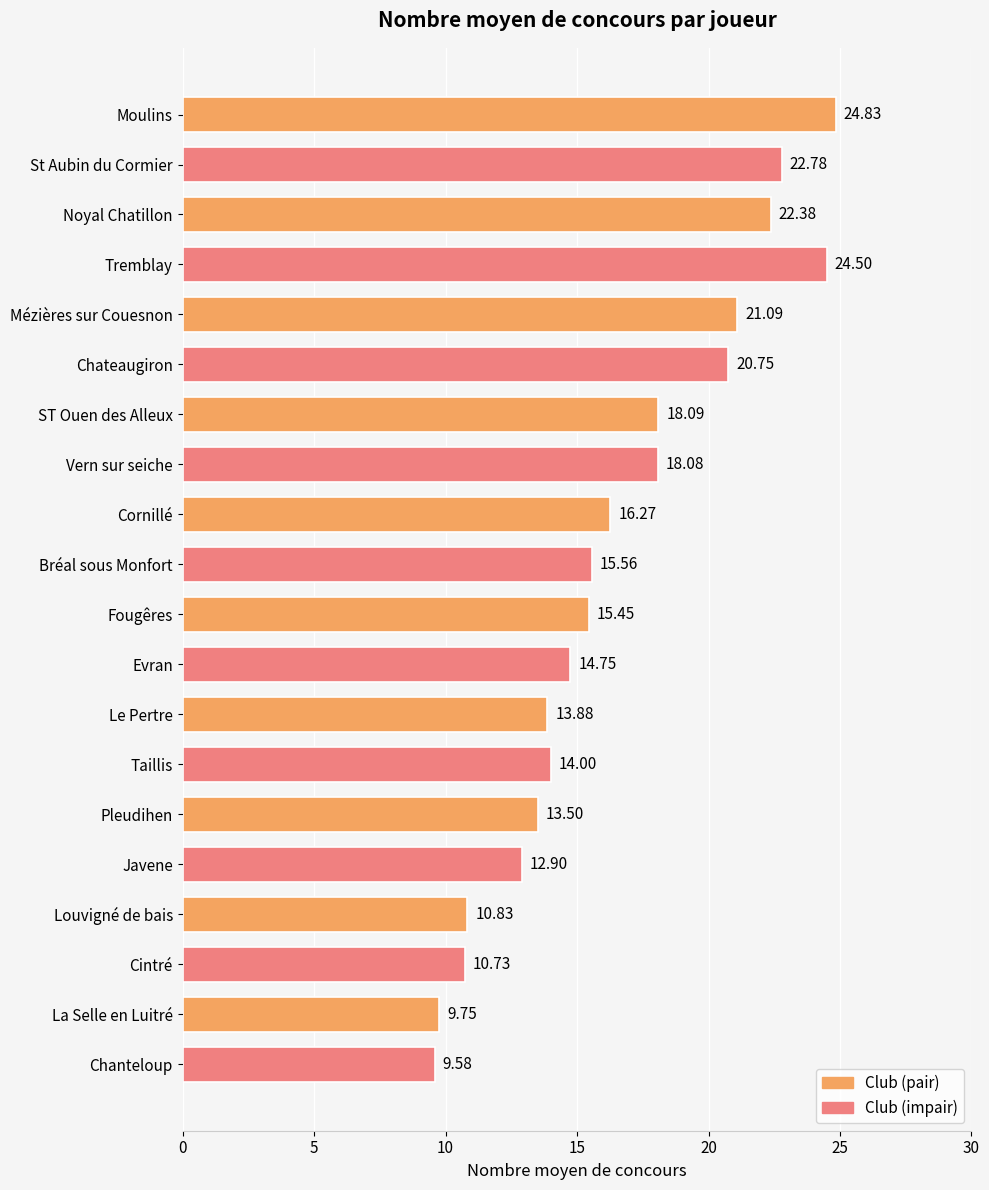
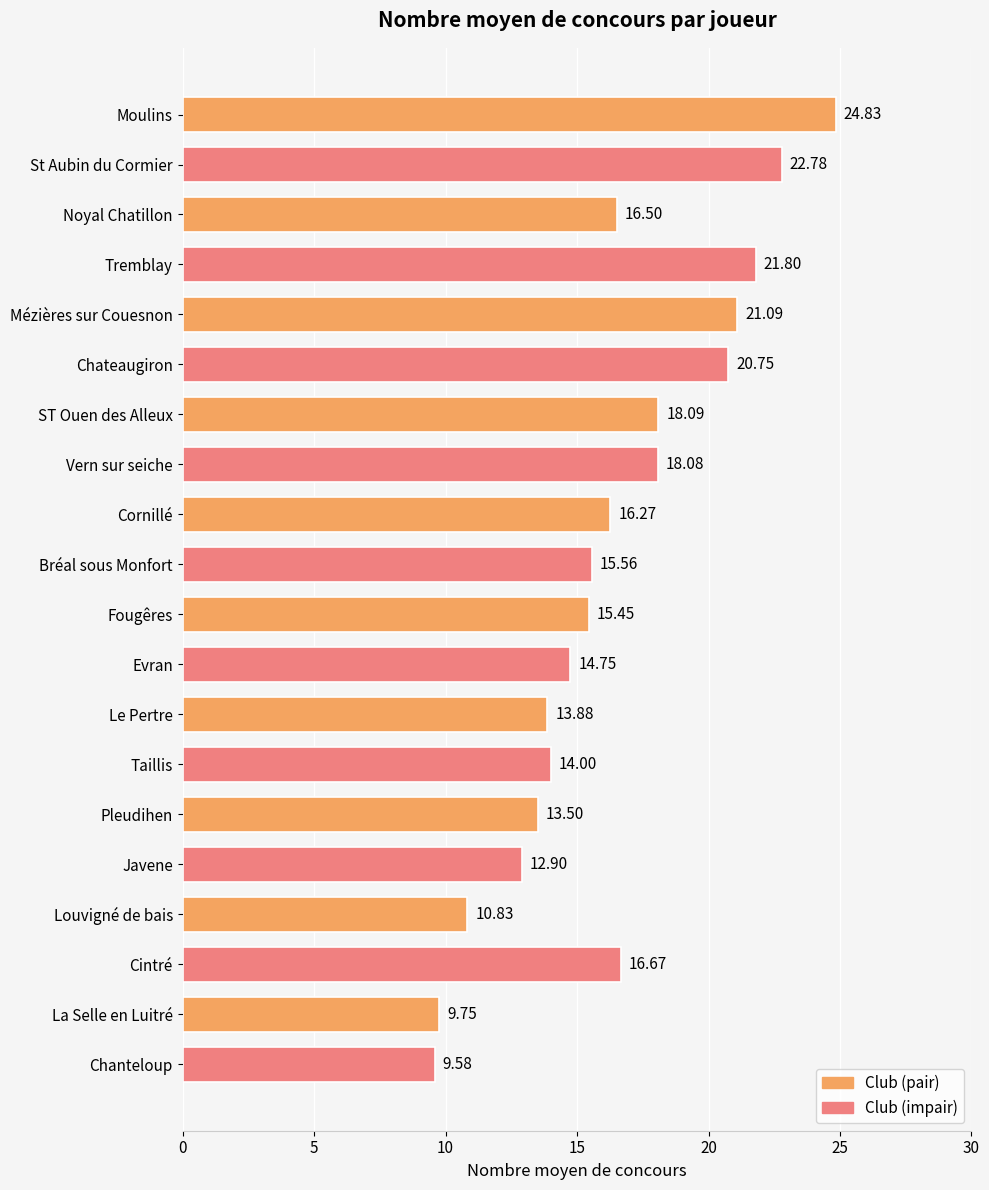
Noyal Chatillon: 22.38 -> 16.50
Tremblay: 24.50 -> 21.80
Cintré: 10.73 -> 16.67
